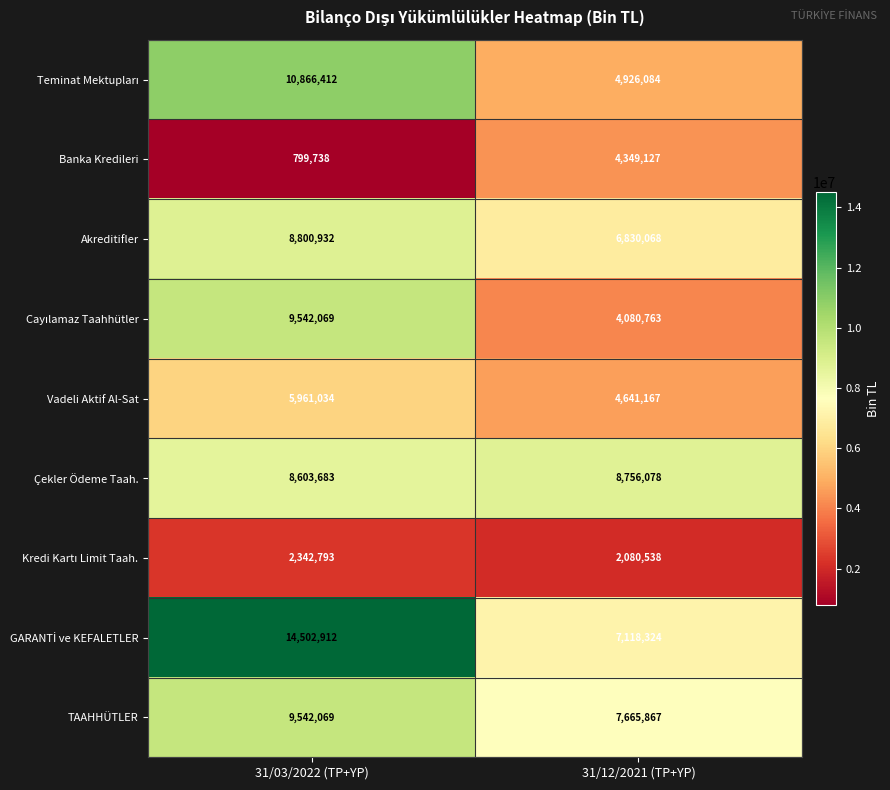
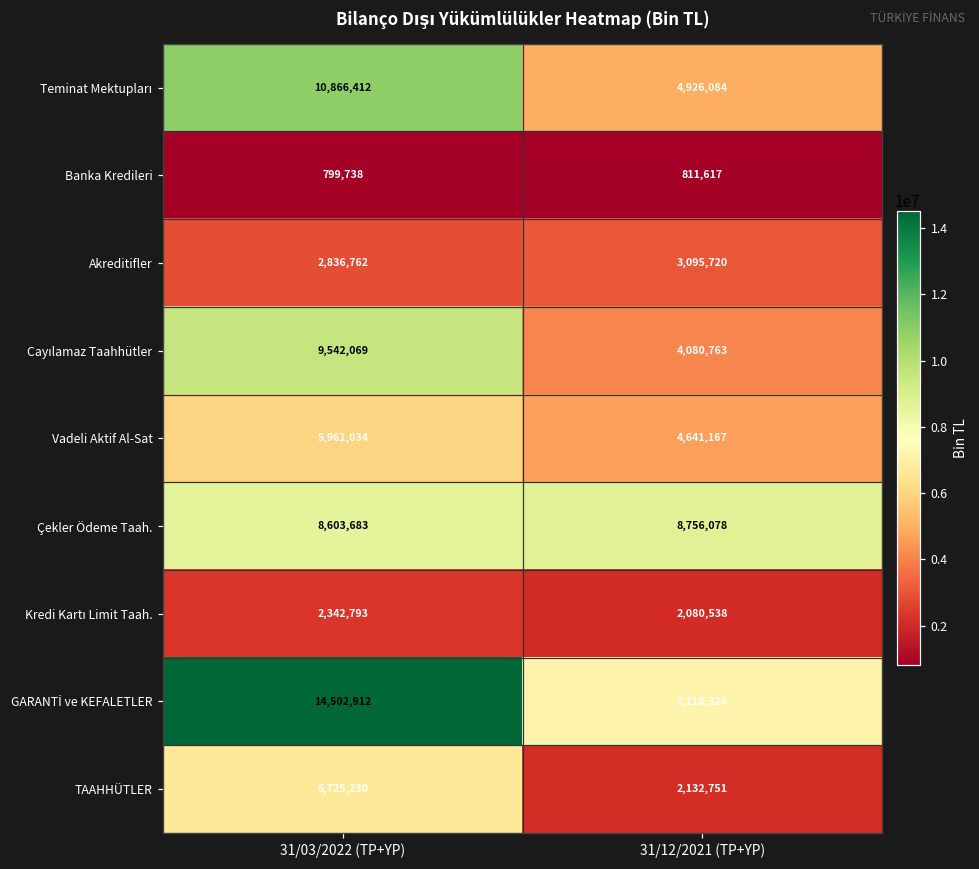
Banka Kredileri, 31/12/2021 (TP+YP): 4,349,127 -> 811,617
Akreditifler, 31/03/2022 (TP+YP): 8,800,932 -> 2,836,762
Akreditifler, 31/12/2021 (TP+YP): 6,830,068 -> 3,095,720
TAAHHÜTLER, 31/03/2022 (TP+YP): 9,542,069 -> 6,725,230
TAAHHÜTLER, 31/12/2021 (TP+YP): 7,665,867 -> 2,132,751
